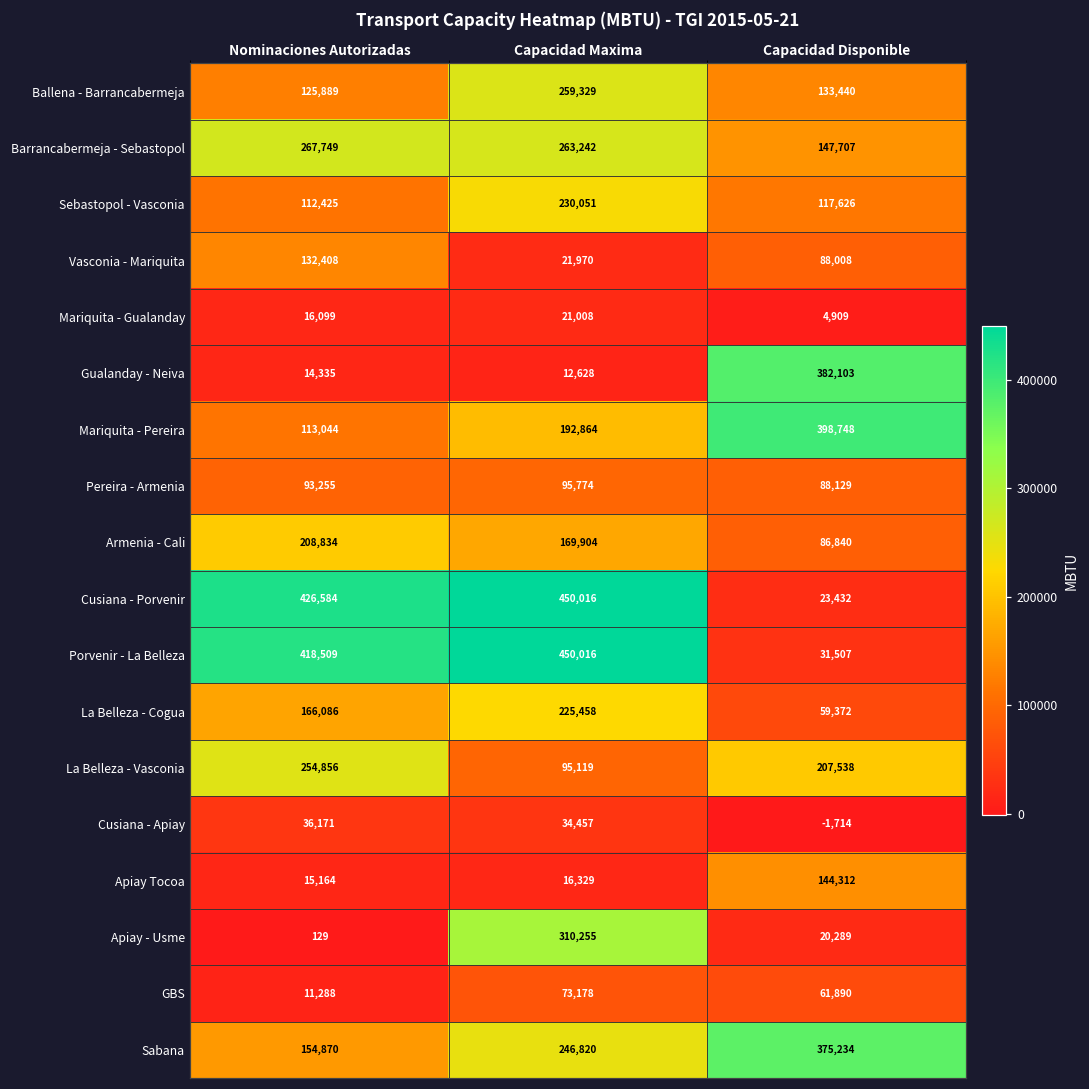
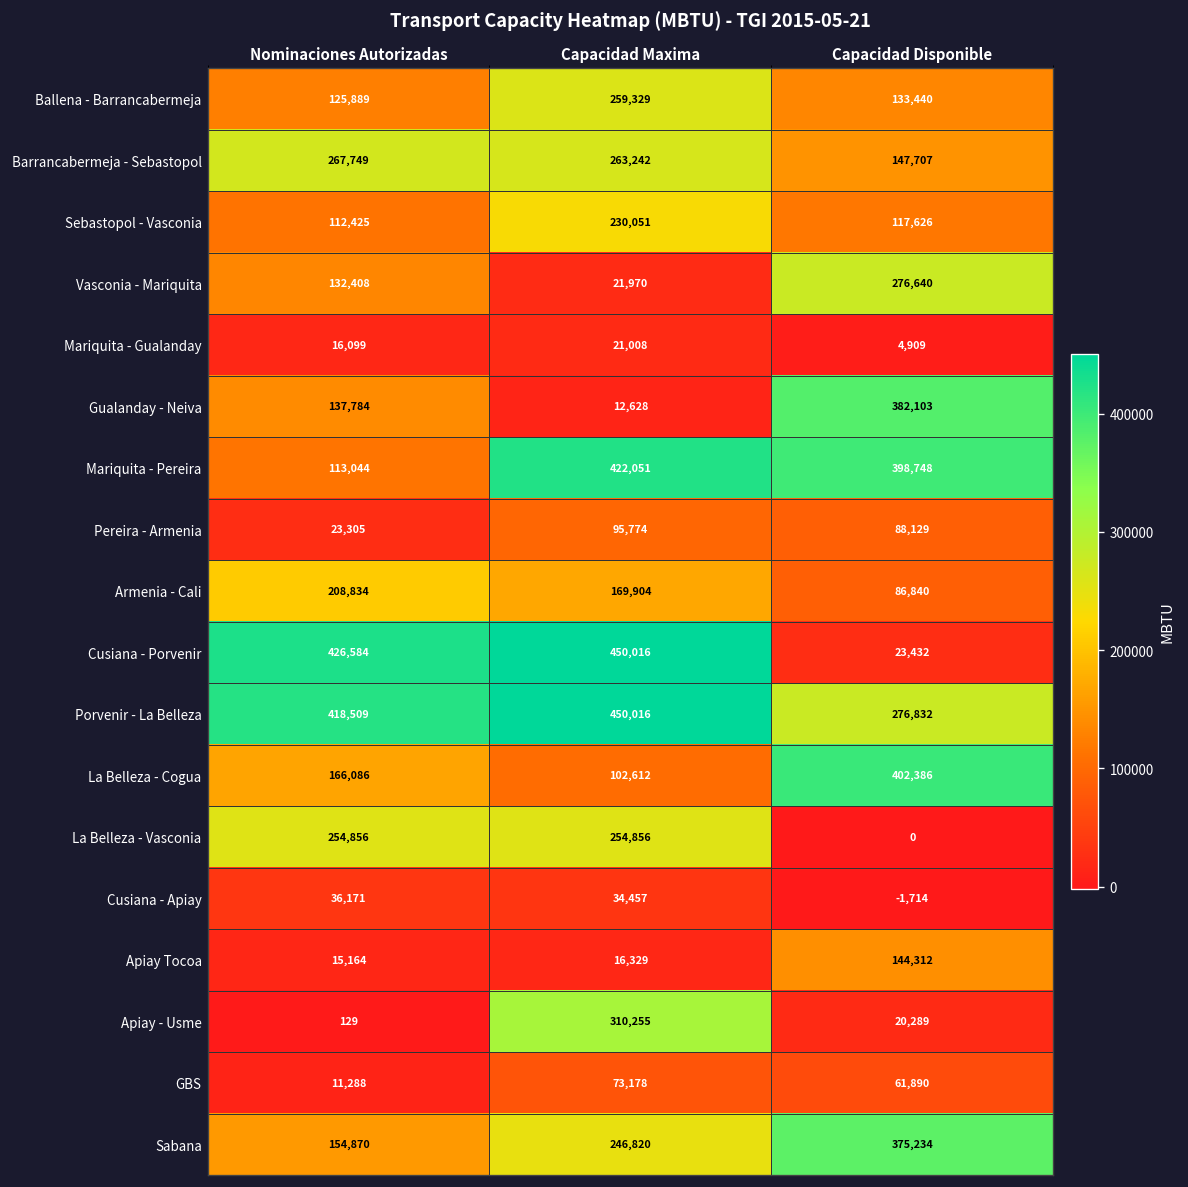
Vasconia - Mariquita, Capacidad Disponible: 88,008 -> 276,640
Gualanday - Neiva, Nominaciones Autorizadas: 14,335 -> 137,784
Mariquita - Pereira, Capacidad Maxima: 192,864 -> 422,051
Pereira - Armenia, Nominaciones Autorizadas: 93,255 -> 23,305
Porvenir - La Belleza, Capacidad Disponible: 31,507 -> 276,832
La Belleza - Cogua, Capacidad Maxima: 225,458 -> 102,612
La Belleza - Cogua, Capacidad Disponible: 59,372 -> 402,386
La Belleza - Vasconia, Capacidad Maxima: 95,119 -> 254,856
La Belleza - Vasconia, Capacidad Disponible: 207,538 -> 0
